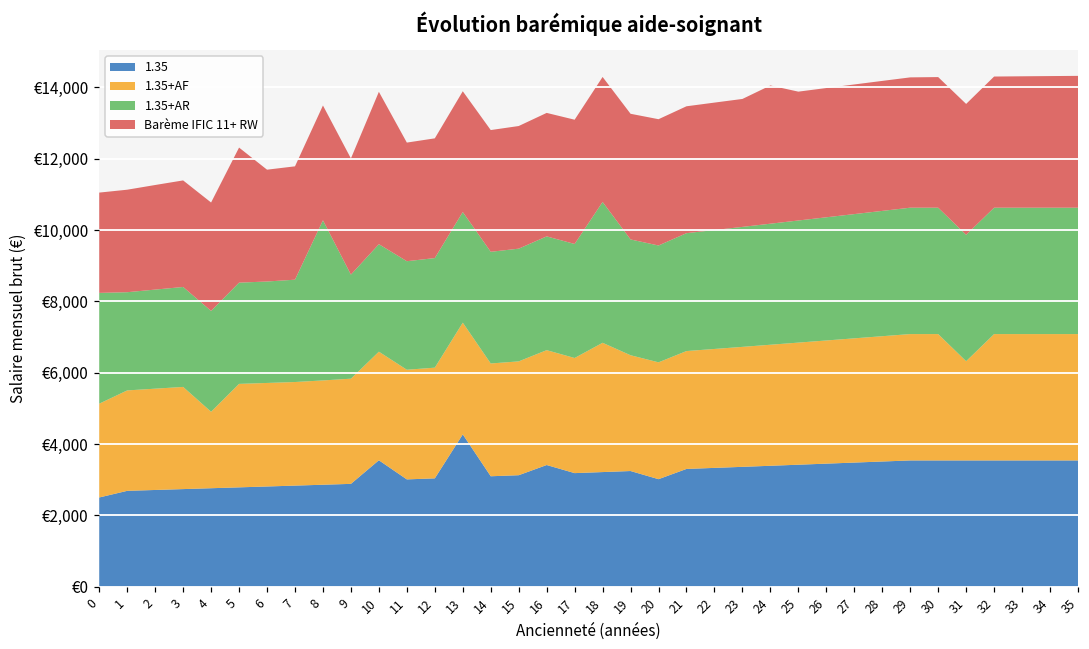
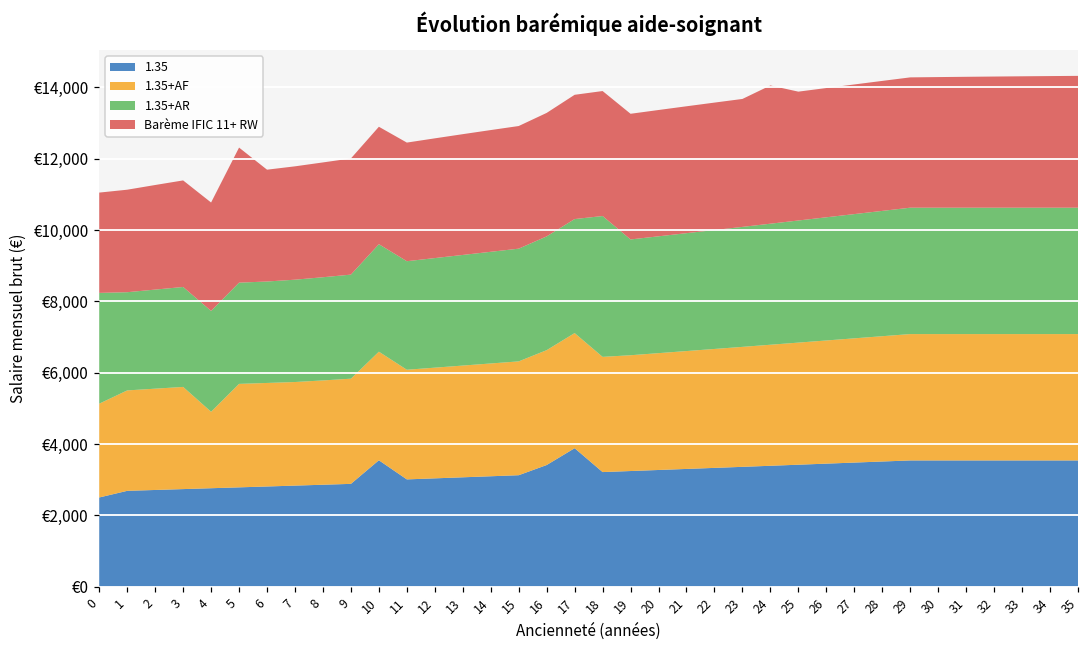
1.35+AR, 8: €4,500 -> €2,900
Barème IFIC 11+ RW, 10: €4,300 -> €3,300
1.35, 13: €4,300 -> €3,100
1.35, 17: €3,200 -> €3,900
1.35+AF, 18: €3,600 -> €3,200
1.35, 20: €3,000 -> €3,300
1.35+AF, 31: €2,800 -> €3,500
